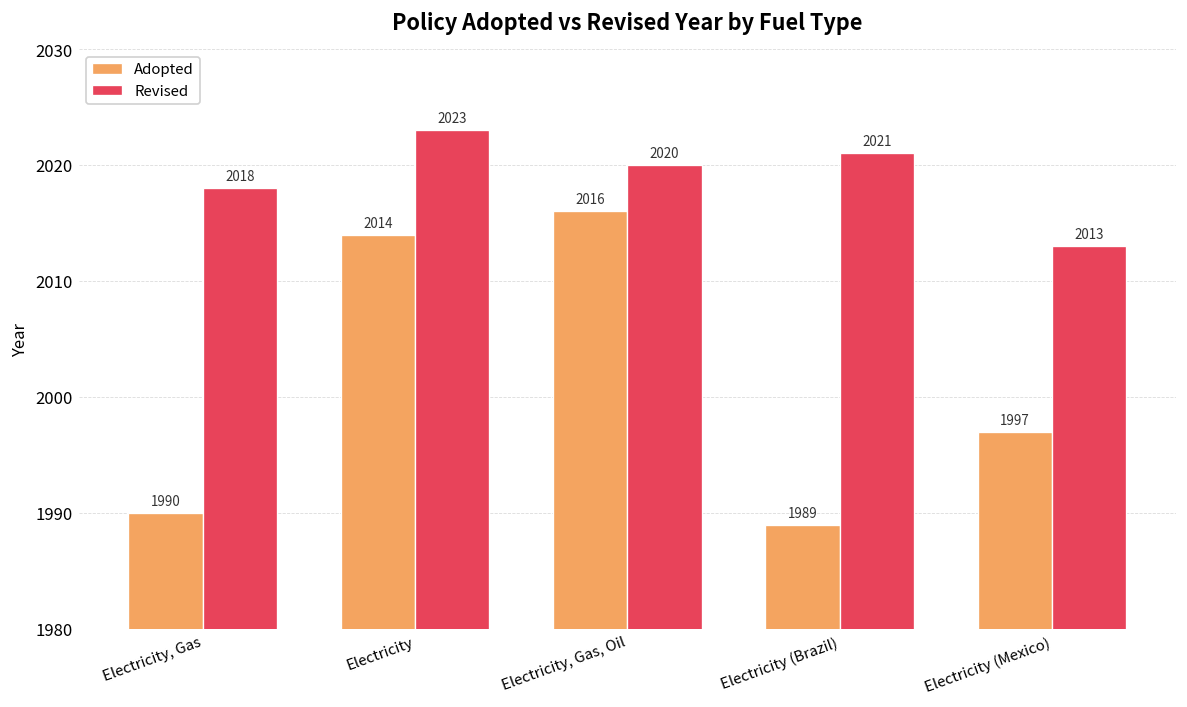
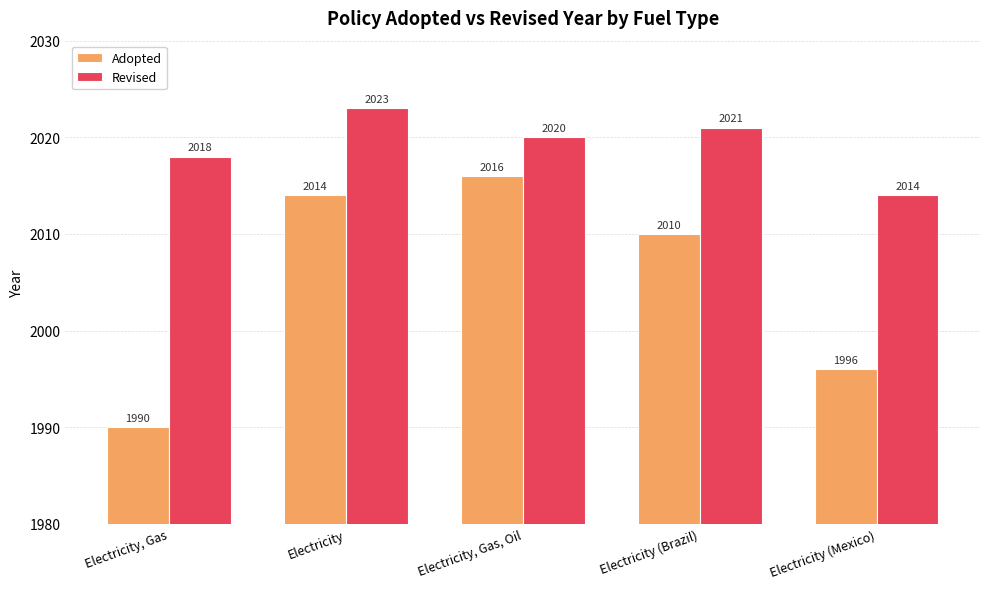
Adopted, Electricity (Brazil): 1989 -> 2010
Adopted, Electricity (Mexico): 1997 -> 1996
Revised, Electricity (Mexico): 2013 -> 2014
